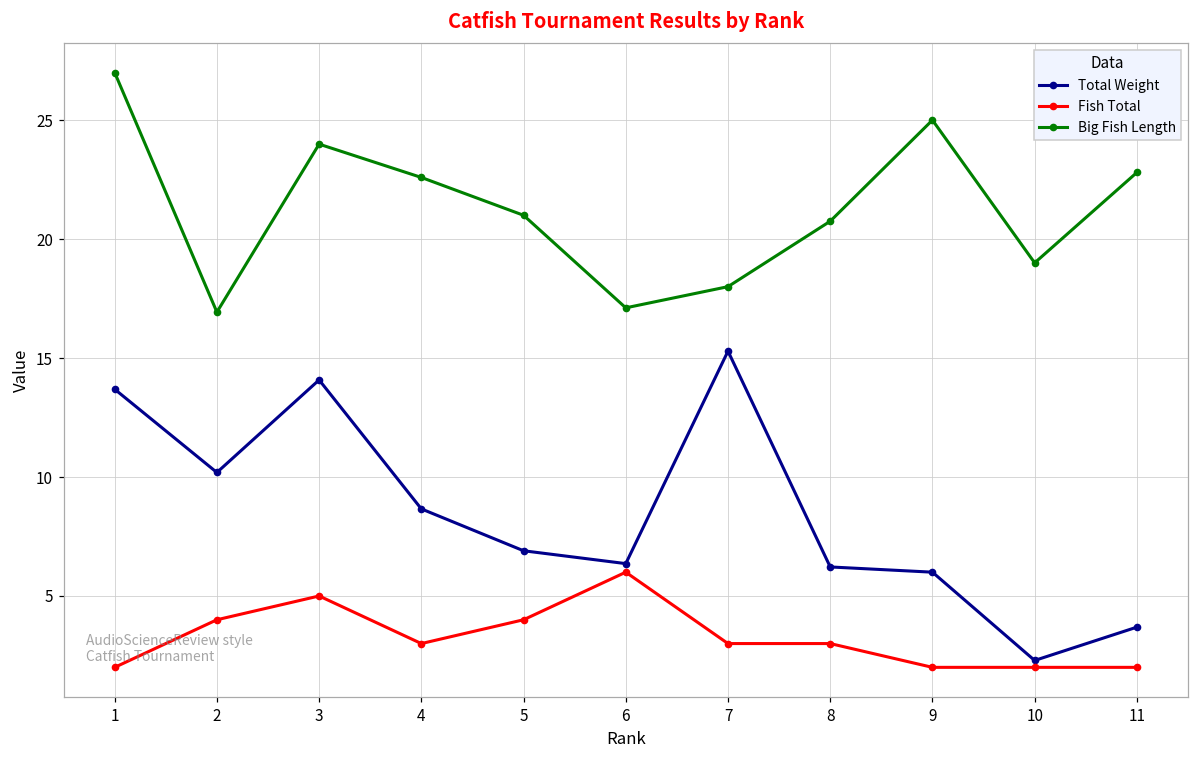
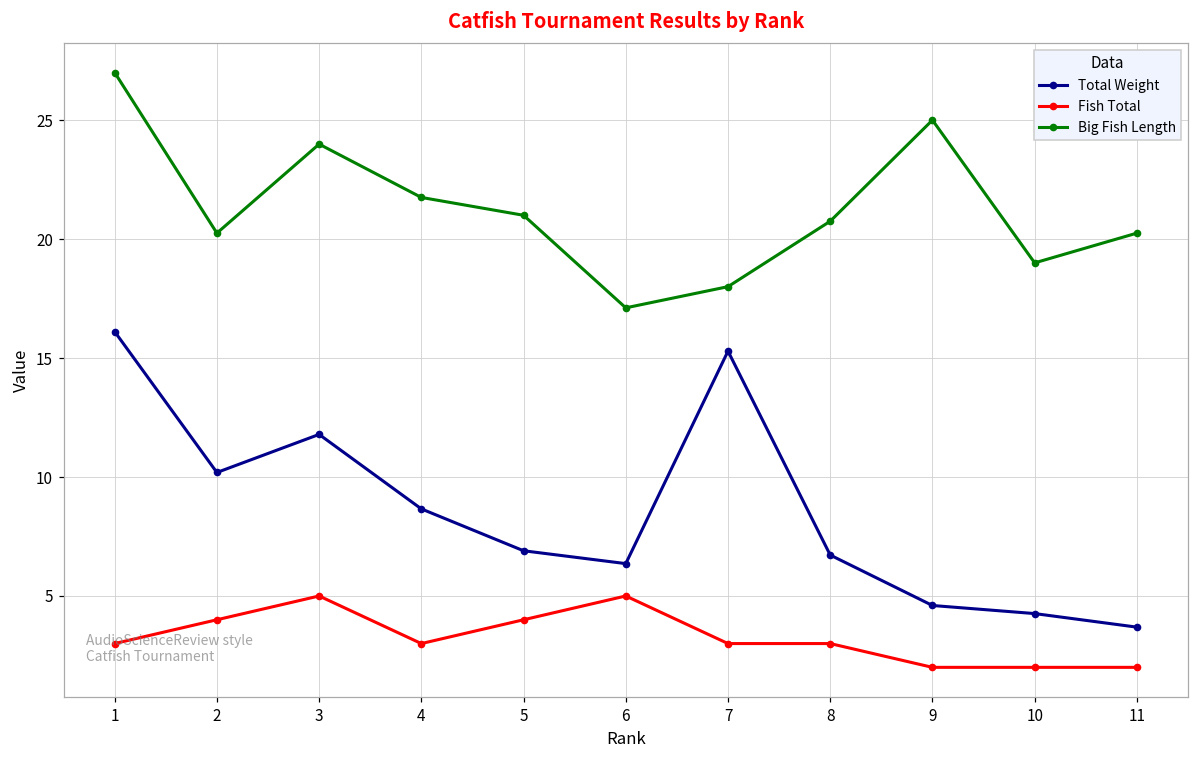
Total Weight, 1: 13.7 -> 16.1
Fish Total, 1: 2 -> 3
Big Fish Length, 2: 16.9 -> 20.3
Total Weight, 3: 14.1 -> 11.8
Big Fish Length, 4: 22.6 -> 21.8
Fish Total, 6: 6 -> 5
Total Weight, 8: 6.2 -> 6.7
Total Weight, 9: 6.0 -> 4.6
Total Weight, 10: 2.3 -> 4.3
Big Fish Length, 11: 22.8 -> 20.3
